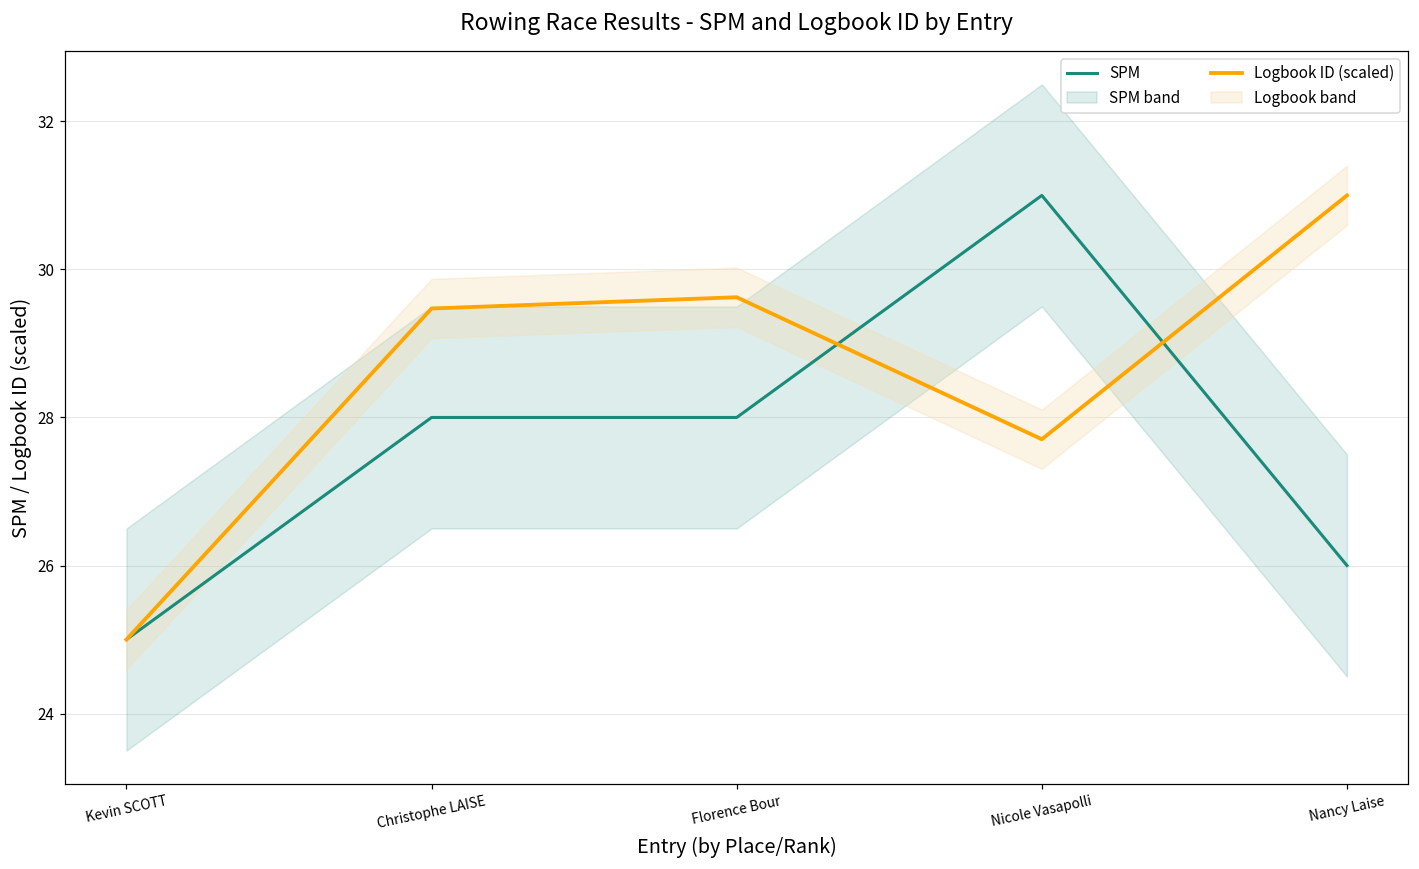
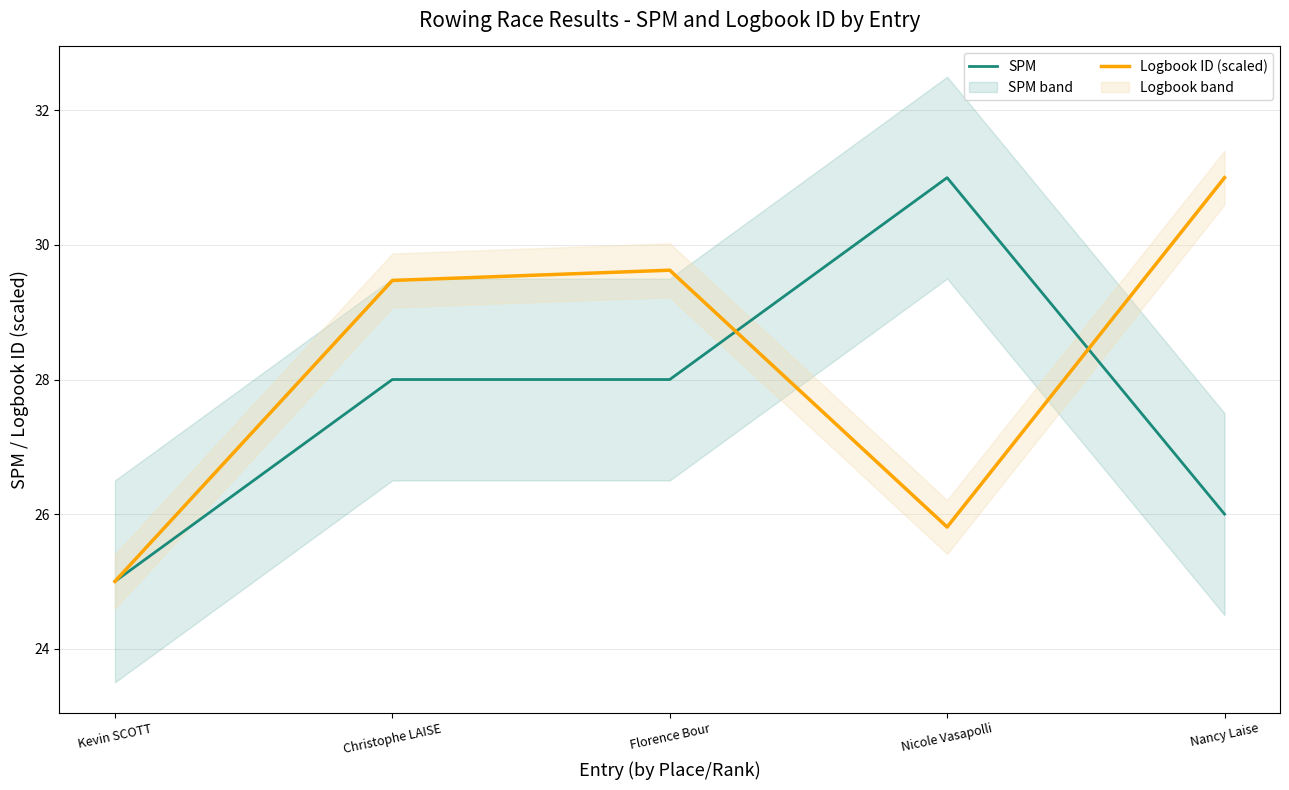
Logbook ID (scaled), Nicole Vasapolli: 27.7 -> 25.8
